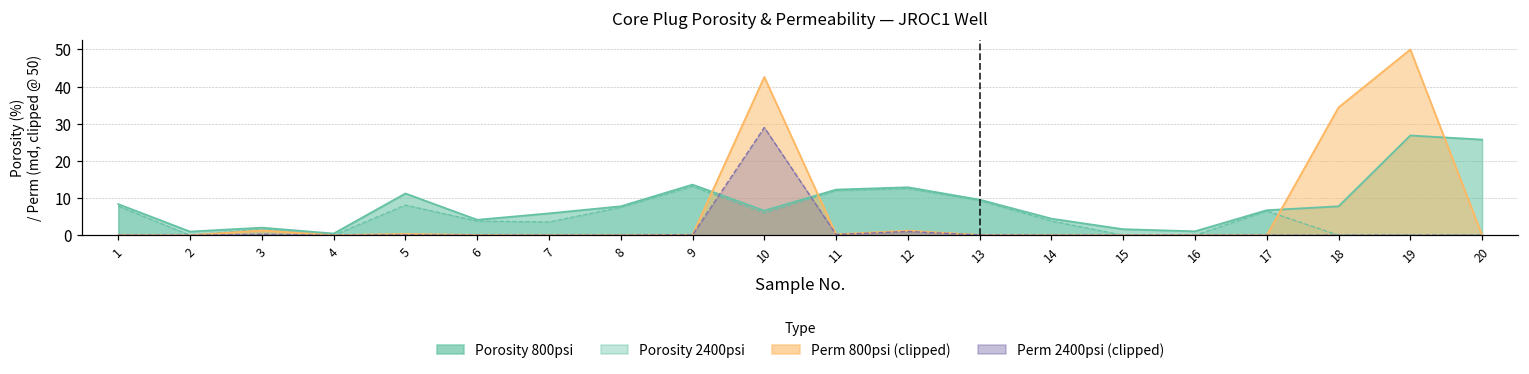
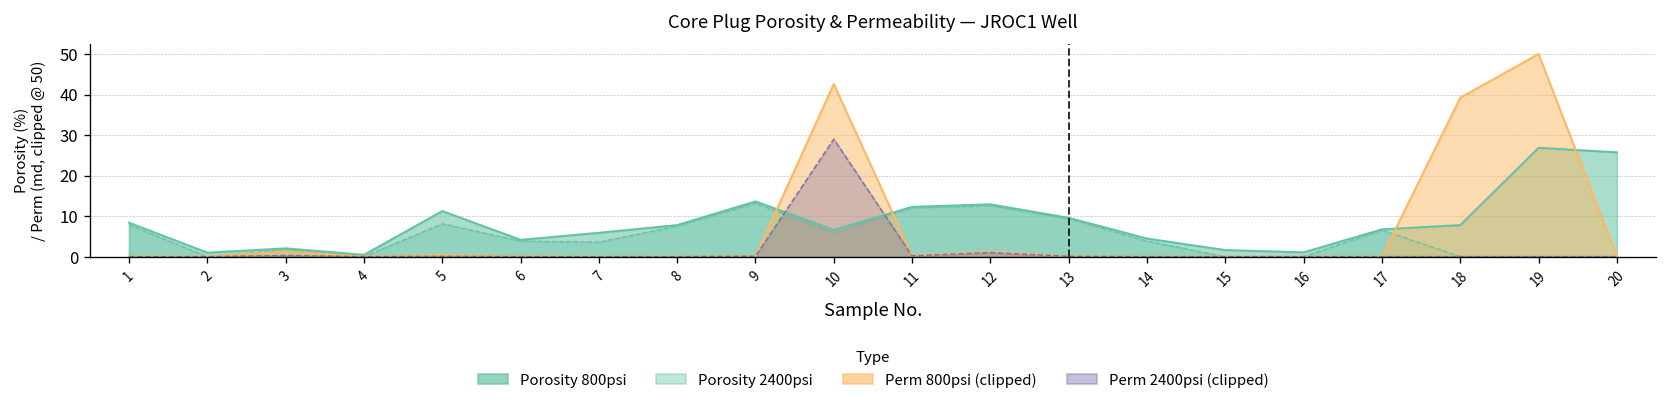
Perm 800psi (clipped), 18: 34 -> 39
